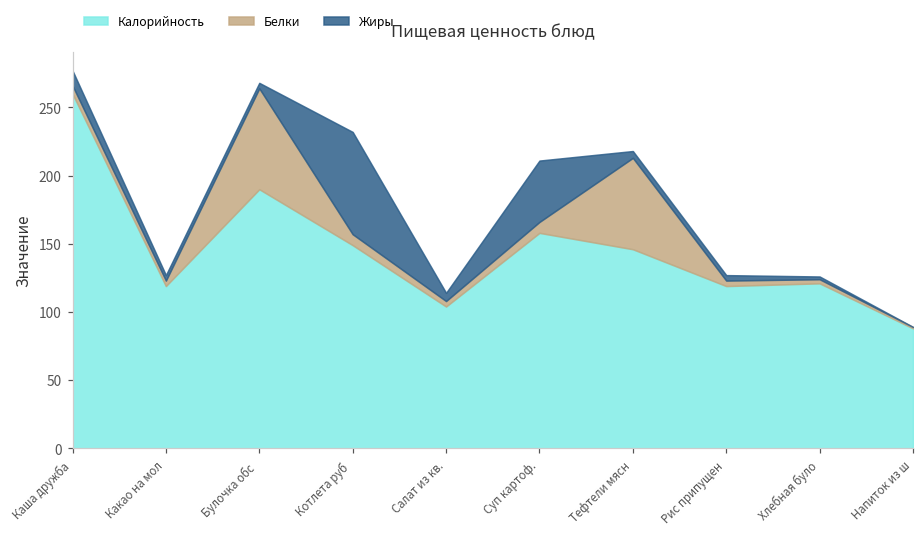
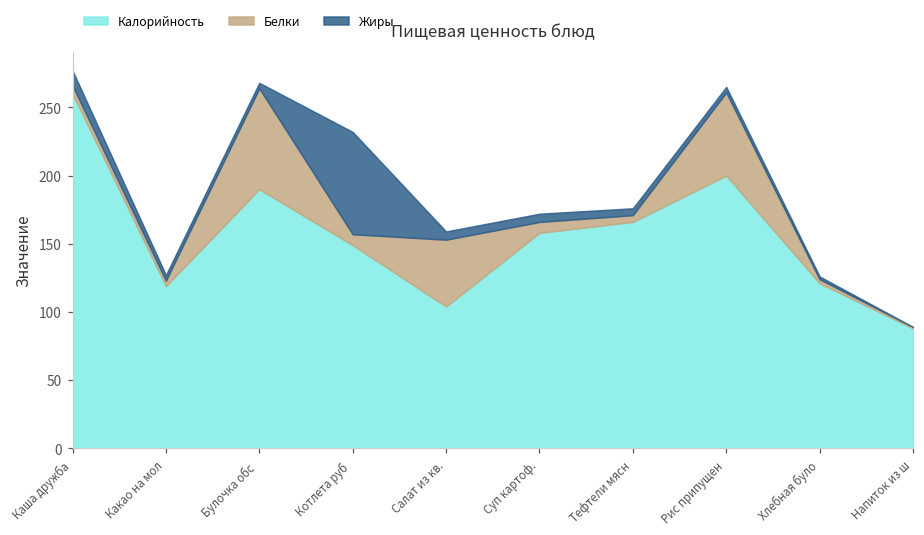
Белки, Салат из кв.: 4 -> 49
Жиры, Суп картоф.: 45 -> 6
Калорийность, Тефтели мясн: 146 -> 166
Белки, Тефтели мясн: 67 -> 5
Калорийность, Рис припущен: 119 -> 200
Белки, Рис припущен: 4 -> 61
